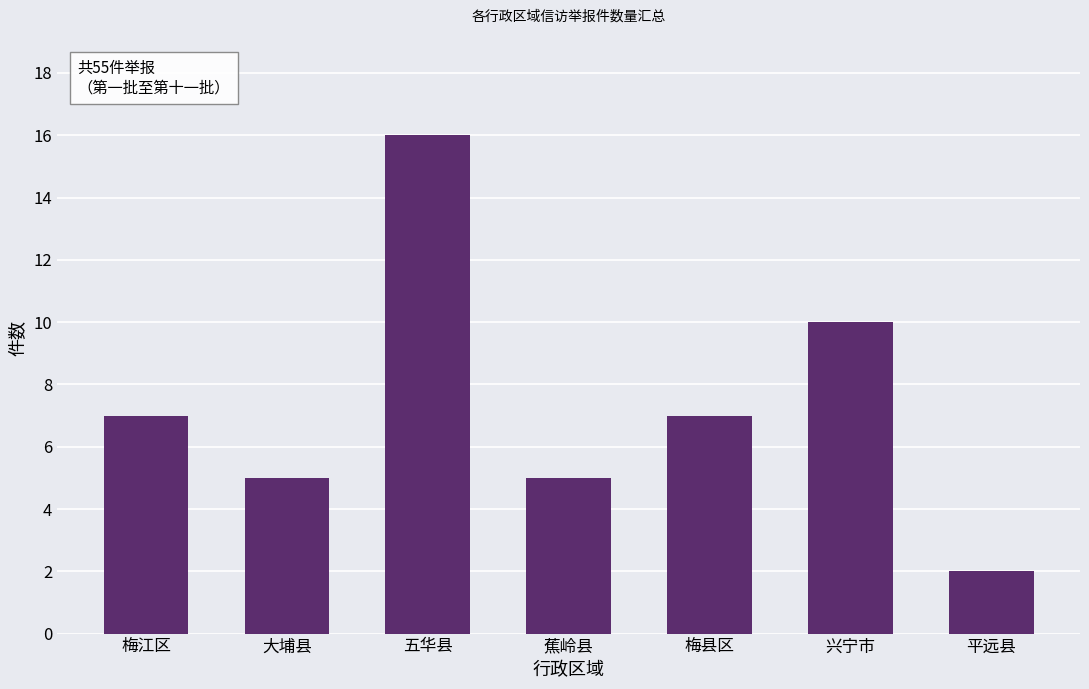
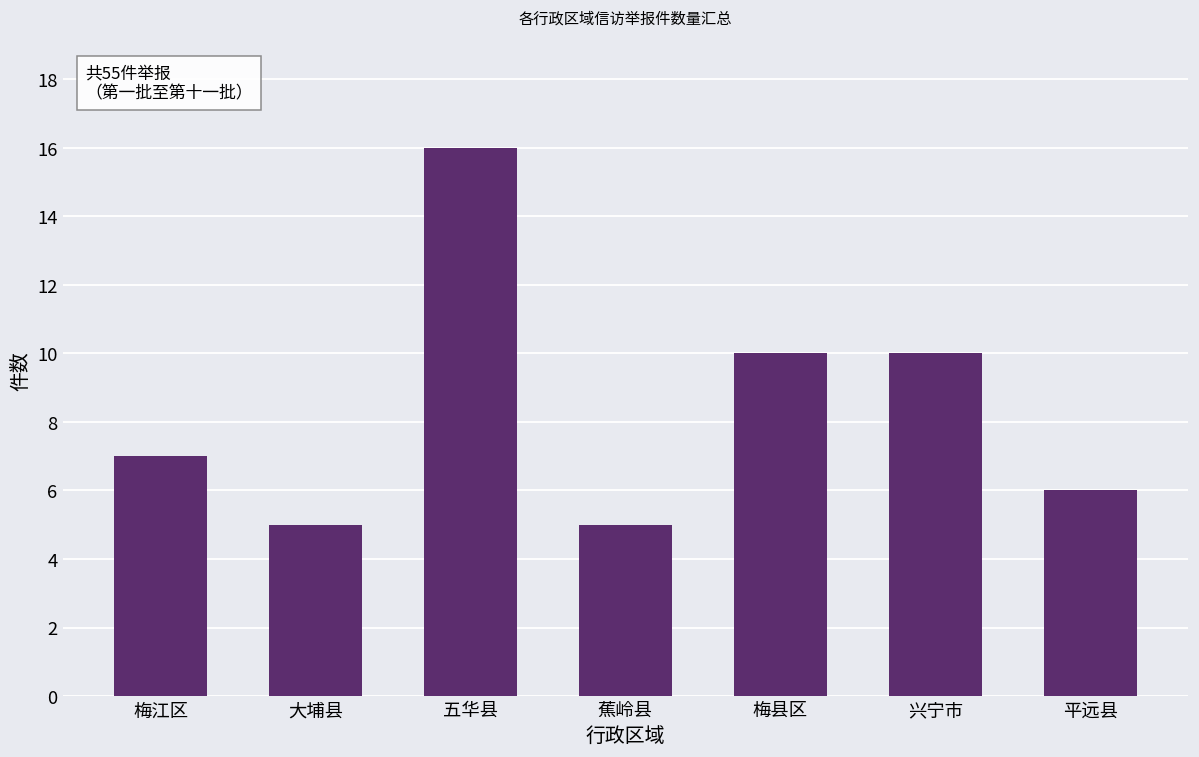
梅县区: 7 -> 10
平远县: 2 -> 6
